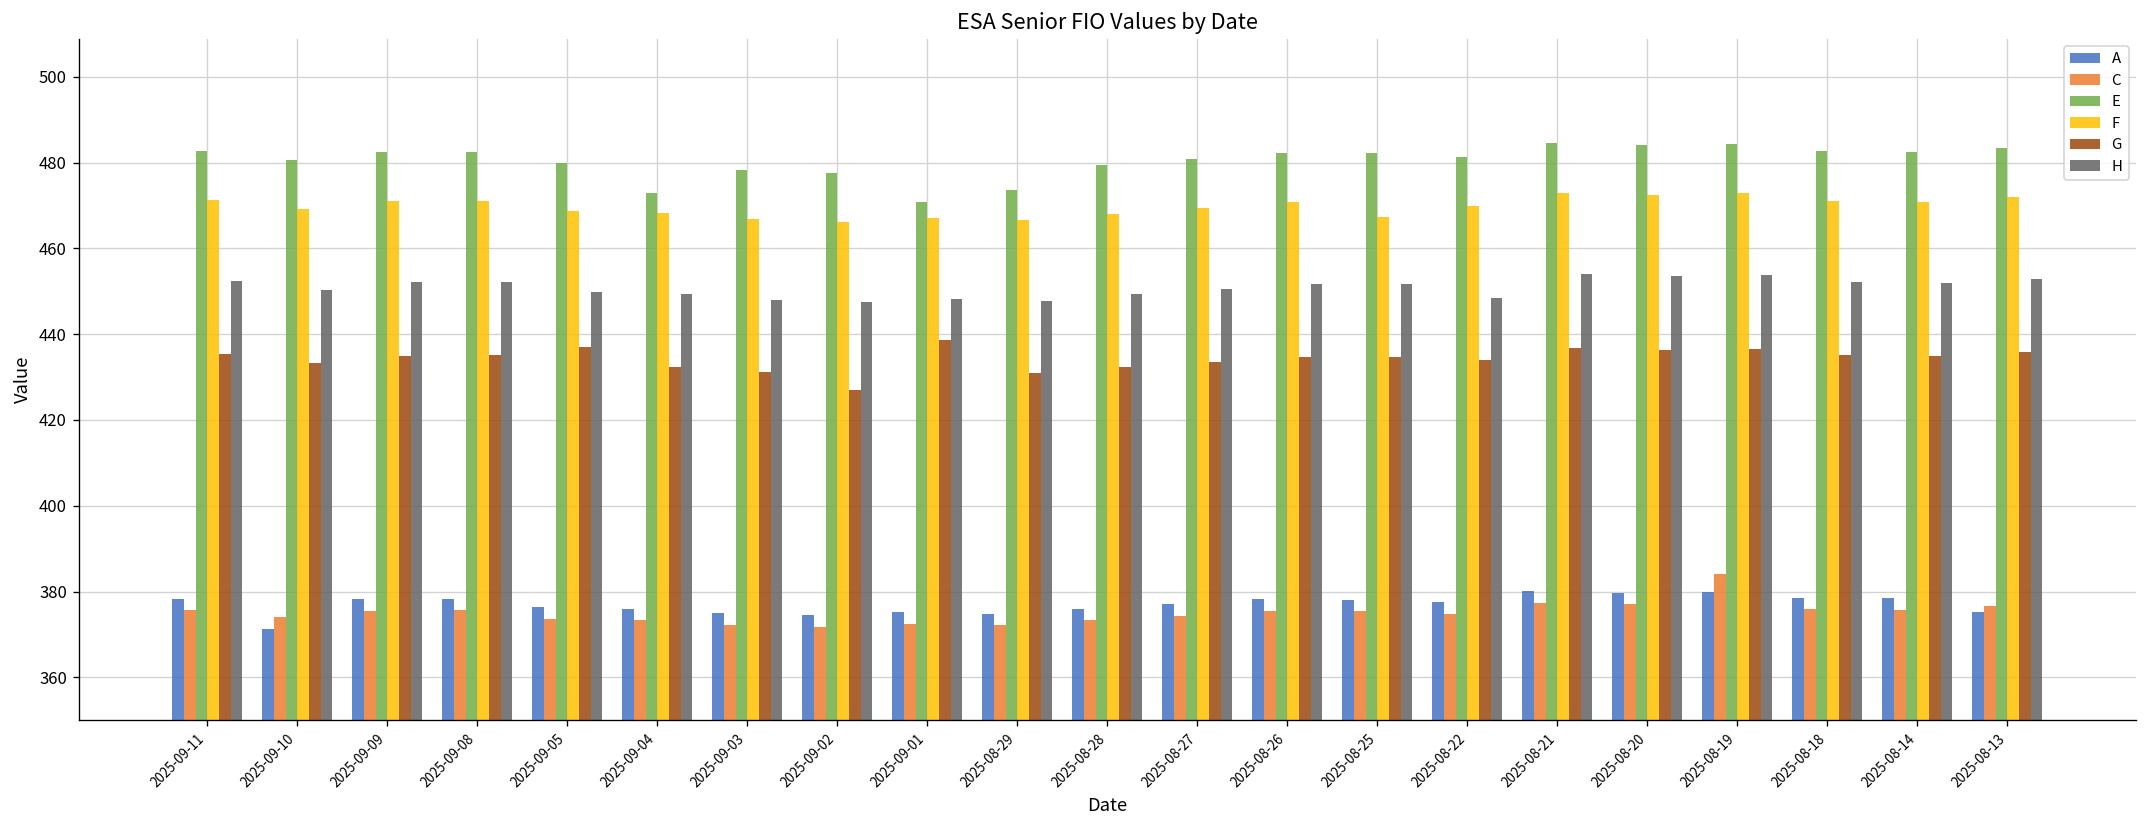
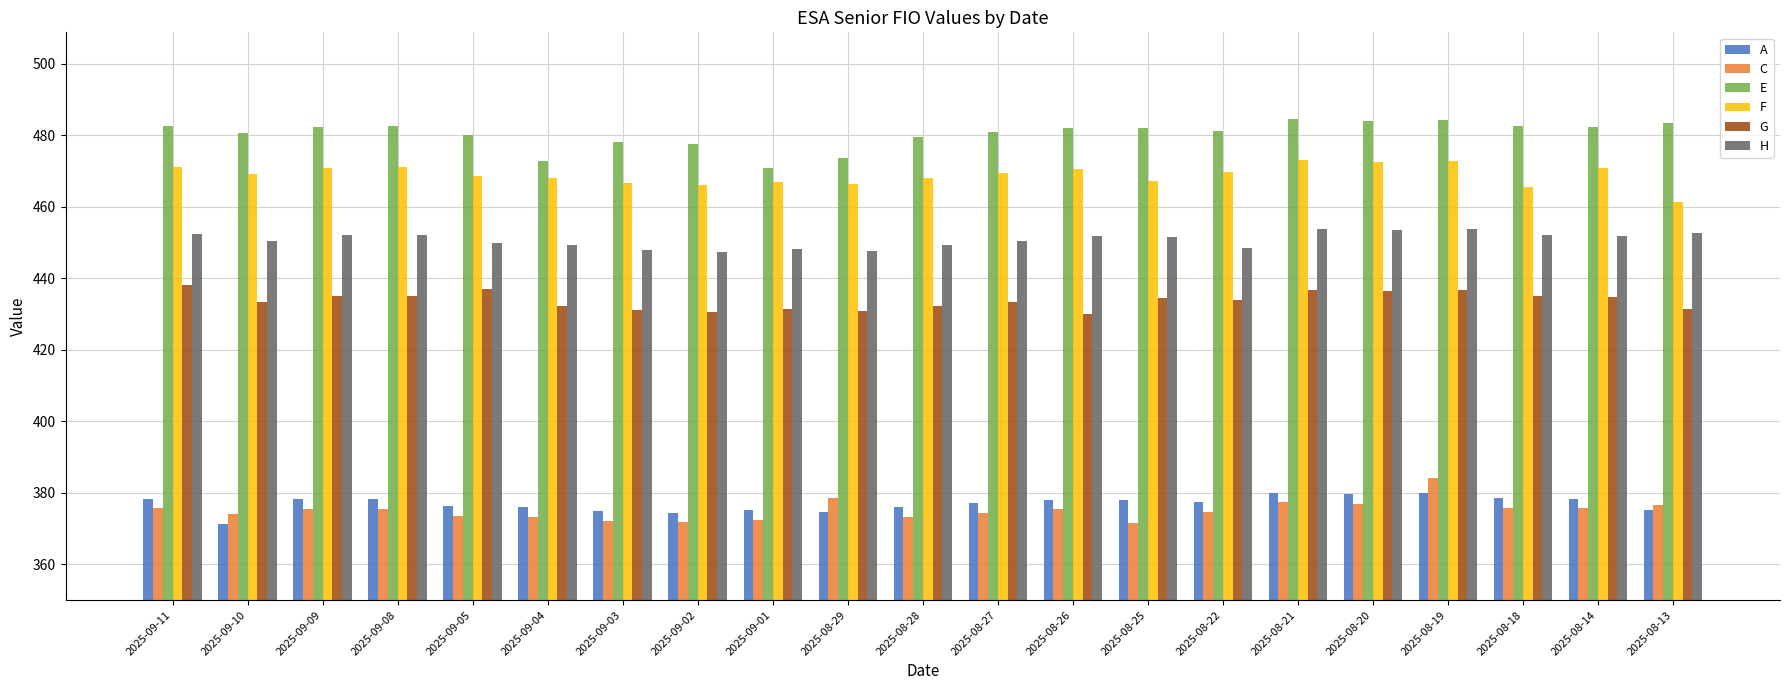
G, 2025-09-11: 435 -> 438
G, 2025-09-02: 427 -> 431
G, 2025-09-01: 439 -> 431
C, 2025-08-29: 372 -> 379
G, 2025-08-26: 435 -> 430
C, 2025-08-25: 375 -> 372
F, 2025-08-18: 471 -> 465
F, 2025-08-13: 472 -> 462
G, 2025-08-13: 436 -> 431
